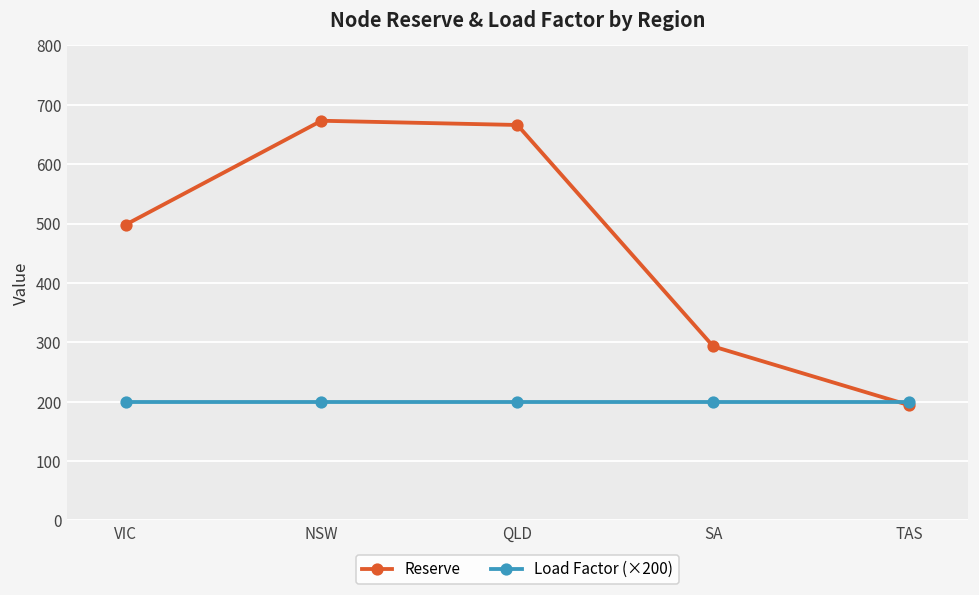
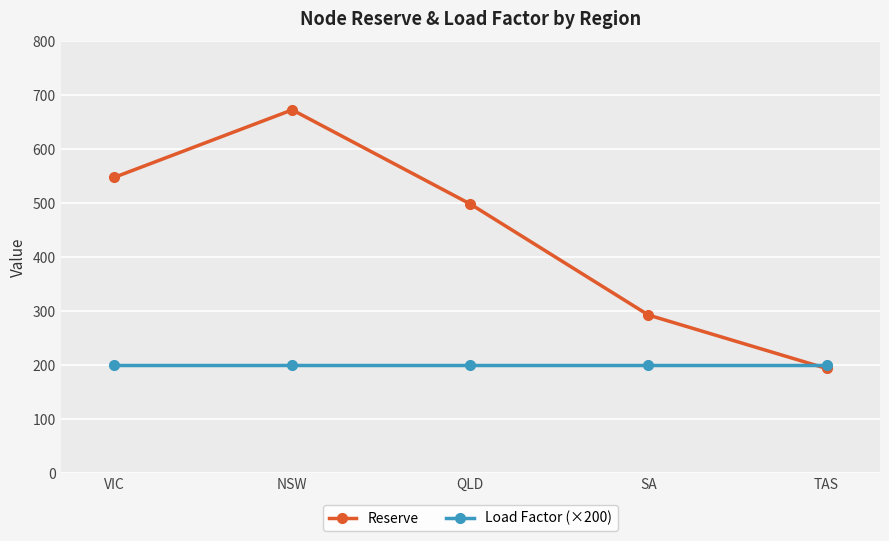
Reserve, VIC: 500 -> 550
Reserve, QLD: 670 -> 500
